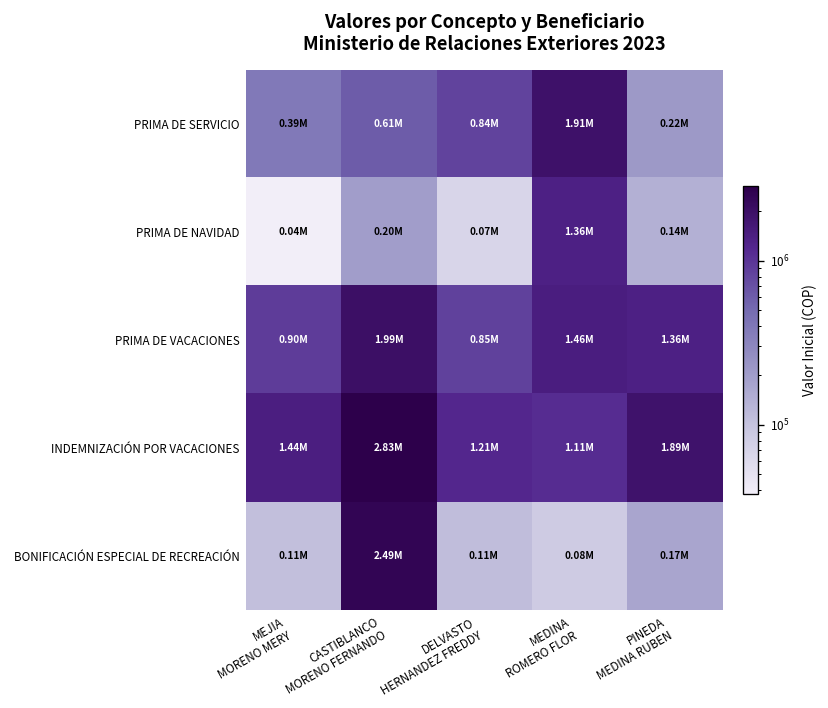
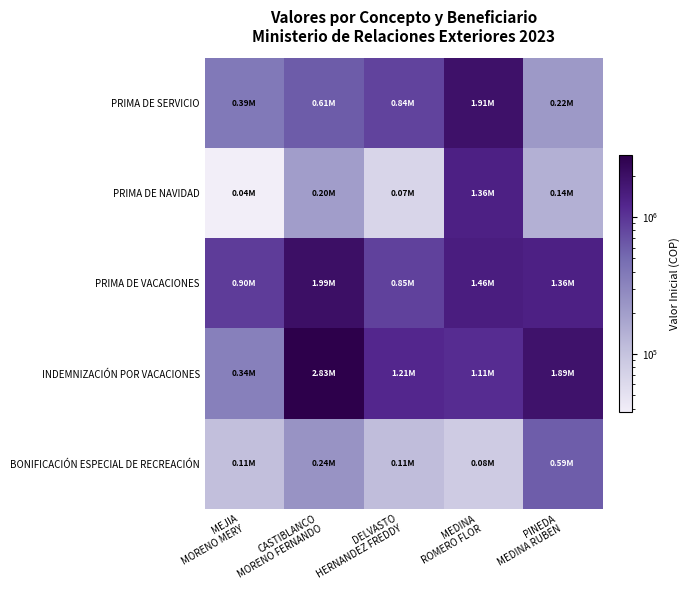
INDEMNIZACIÓN POR VACACIONES, MEJIA MORENO MERY: 1.44M -> 0.34M
BONIFICACIÓN ESPECIAL DE RECREACIÓN, CASTIBLANCO MORENO FERNANDO: 2.49M -> 0.24M
BONIFICACIÓN ESPECIAL DE RECREACIÓN, PINEDA MEDINA RUBEN: 0.17M -> 0.59M
